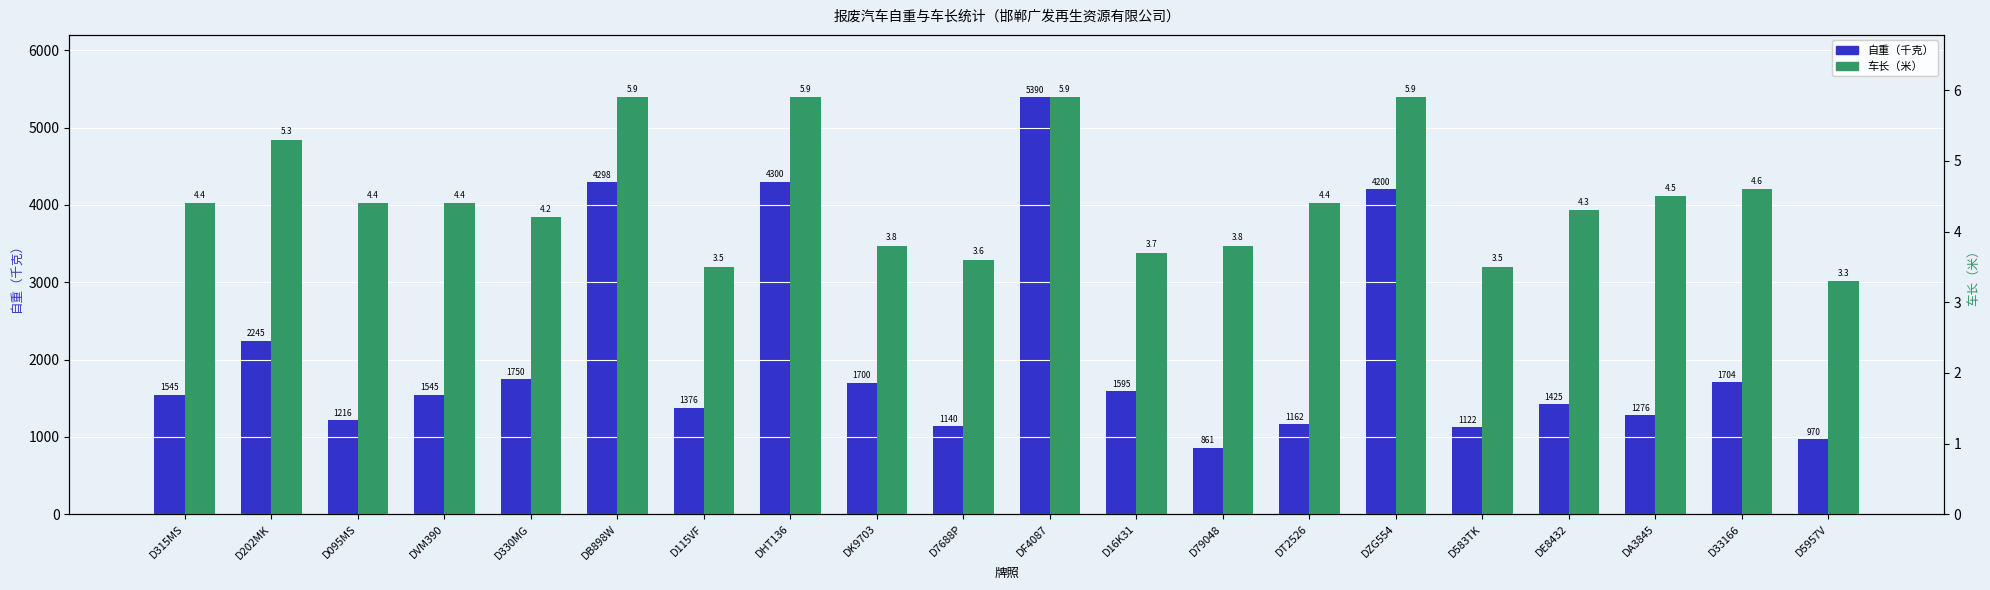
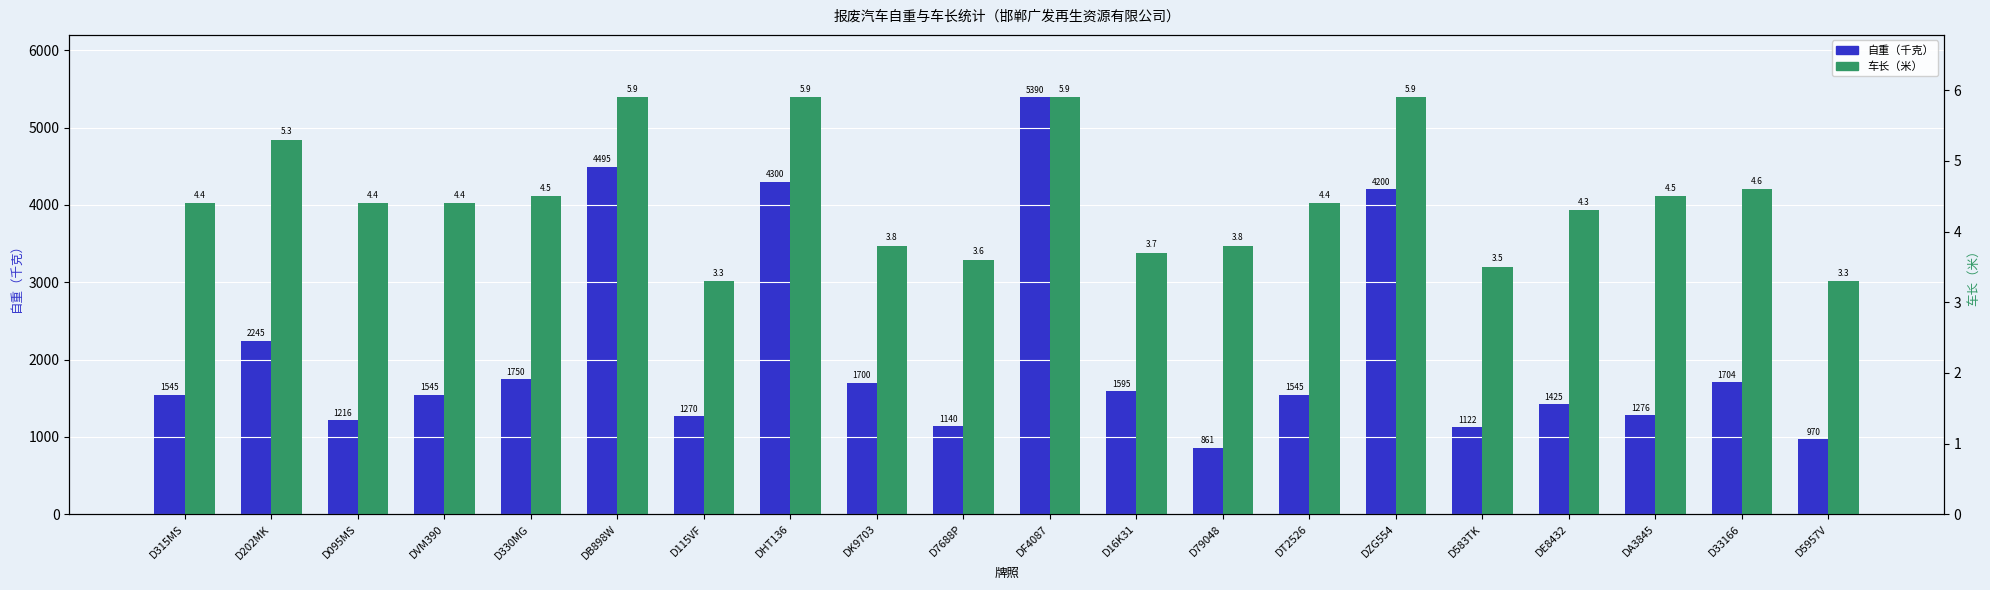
自重（千克）, DB898W: 4298 -> 4495
自重（千克）, D115VF: 1376 -> 1270
自重（千克）, DT2526: 1162 -> 1545
车长（米）, D330MG: 4.2 -> 4.5
车长（米）, D115VF: 3.5 -> 3.3
